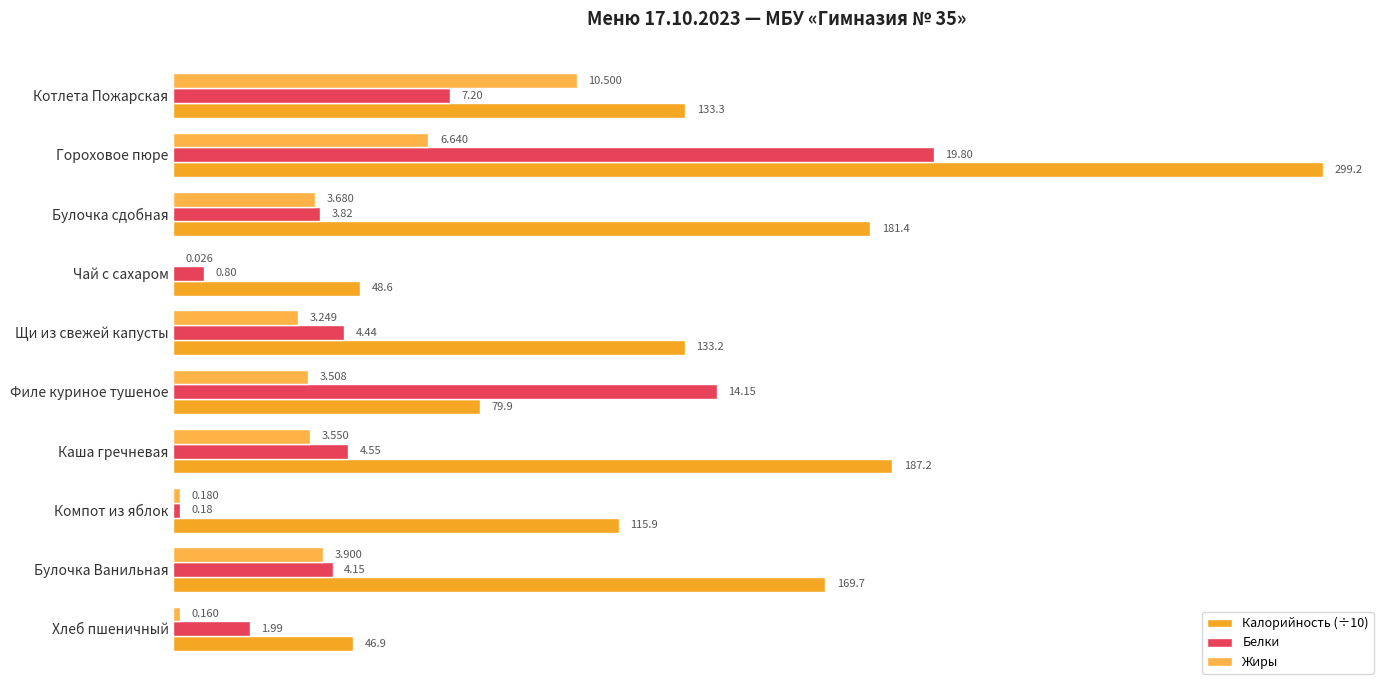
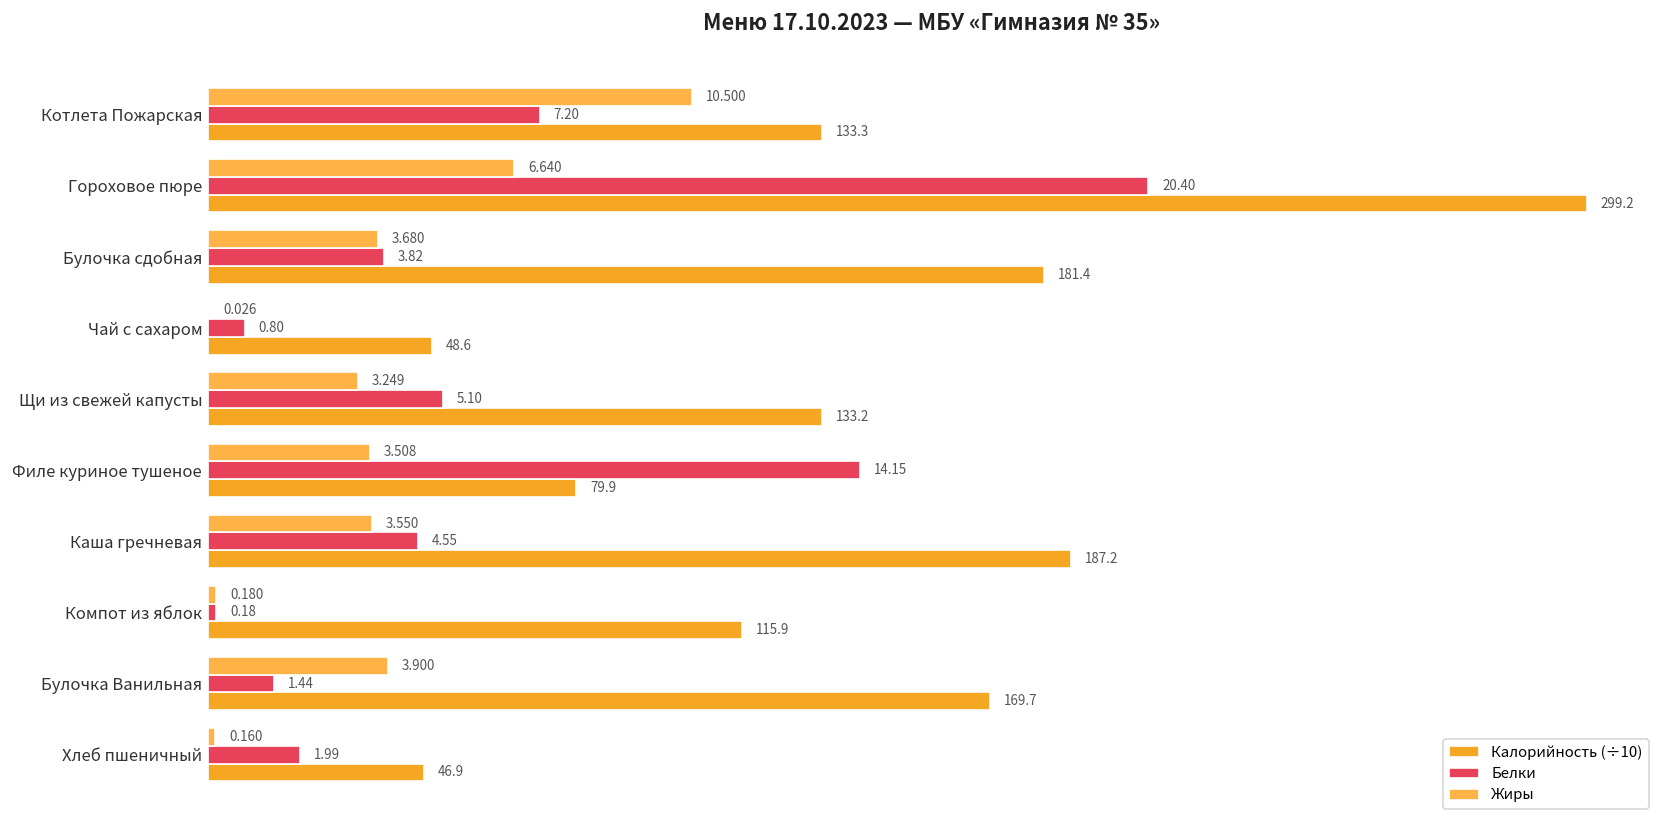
Белки, Гороховое пюре: 19.80 -> 20.40
Белки, Щи из свежей капусты: 4.44 -> 5.10
Белки, Булочка Ванильная: 4.15 -> 1.44
